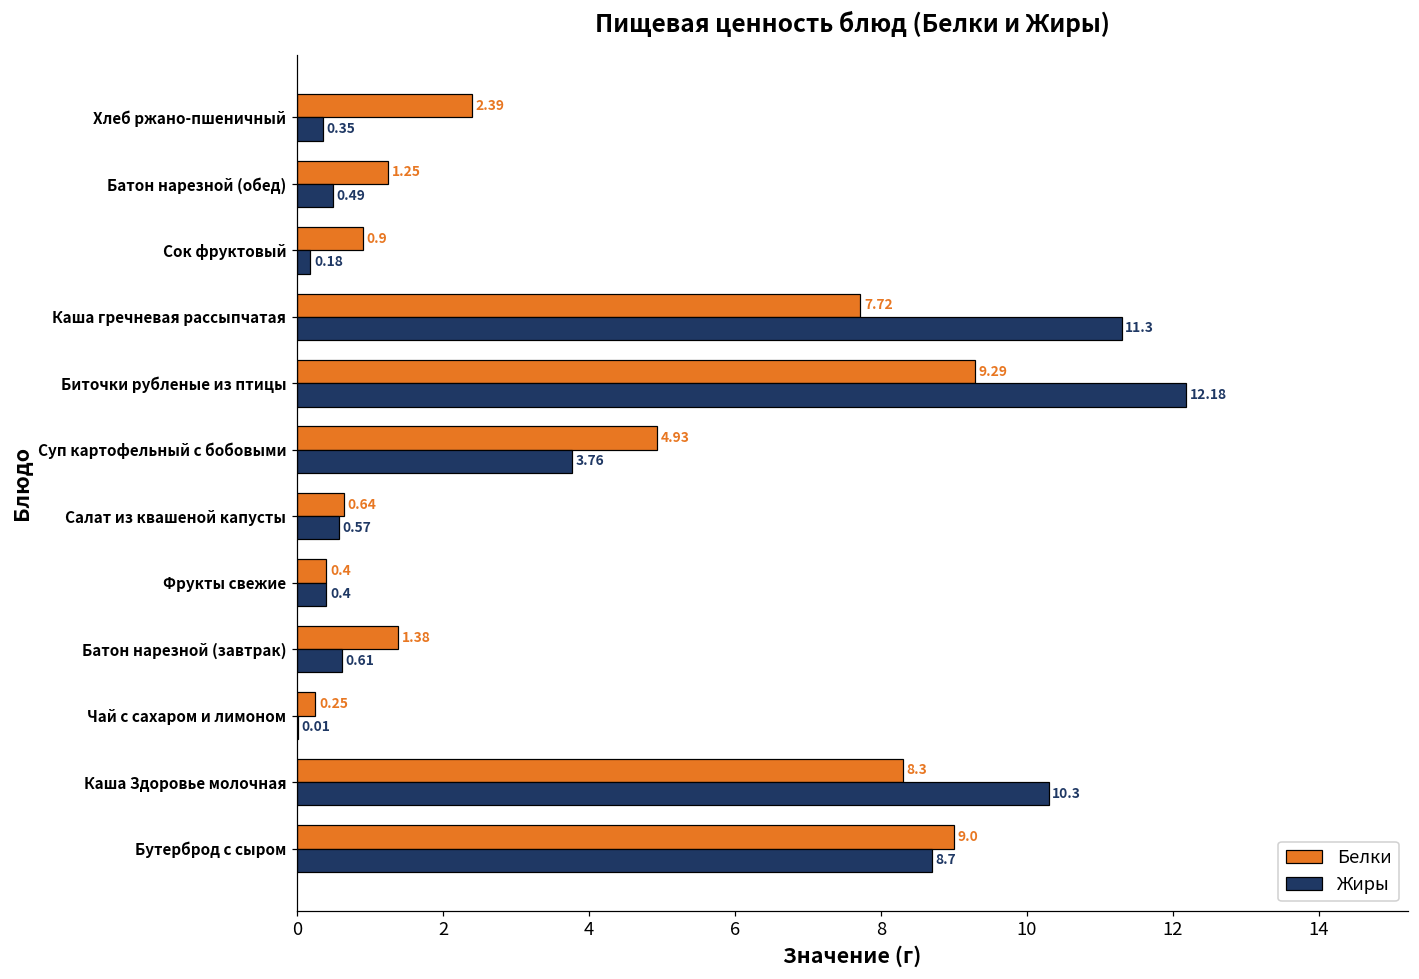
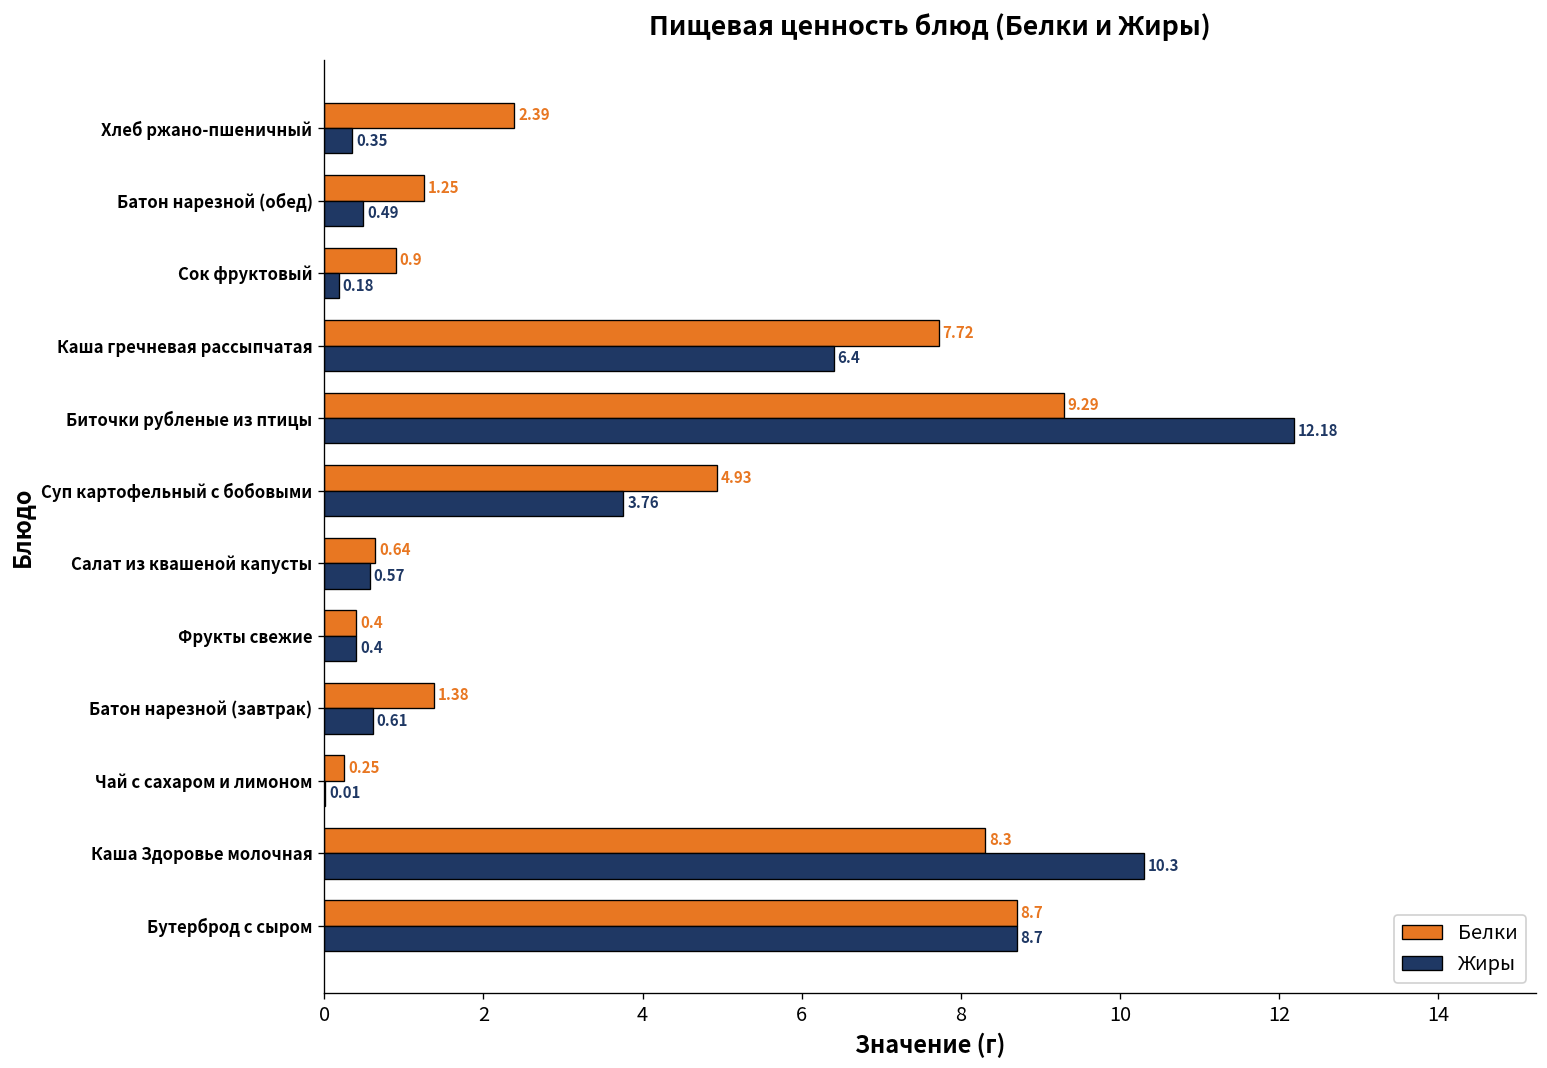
Жиры, Каша гречневая рассыпчатая: 11.3 -> 6.4
Белки, Бутерброд с сыром: 9.0 -> 8.7
